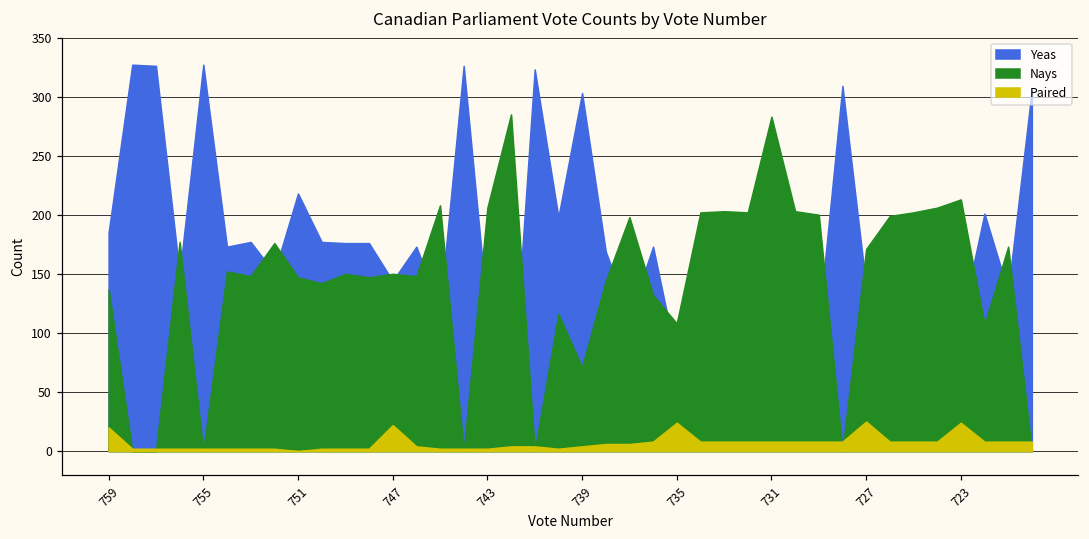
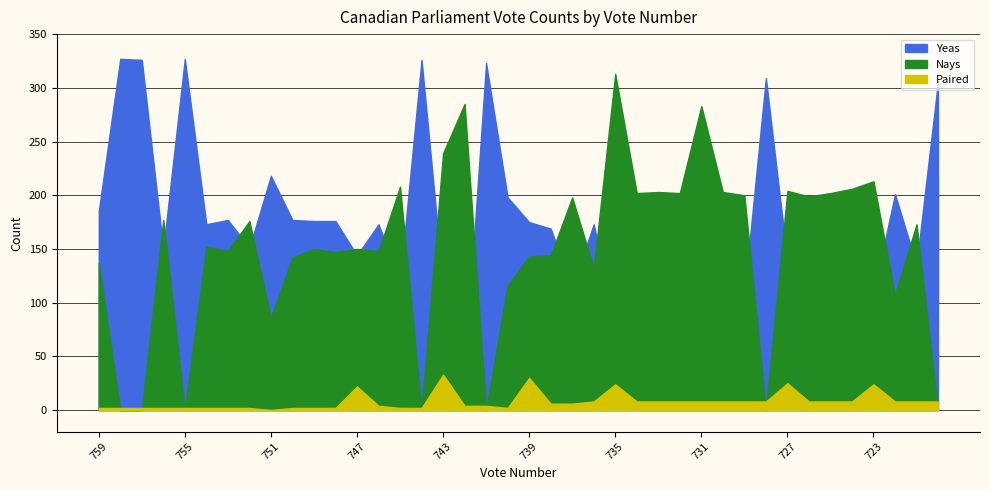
Paired, 759: 20 -> 2
Nays, 751: 147 -> 86
Nays, 743: 206 -> 239
Paired, 743: 2 -> 33
Yeas, 739: 303 -> 175
Nays, 739: 71 -> 143
Paired, 739: 4 -> 30
Nays, 735: 108 -> 313
Nays, 727: 171 -> 204
